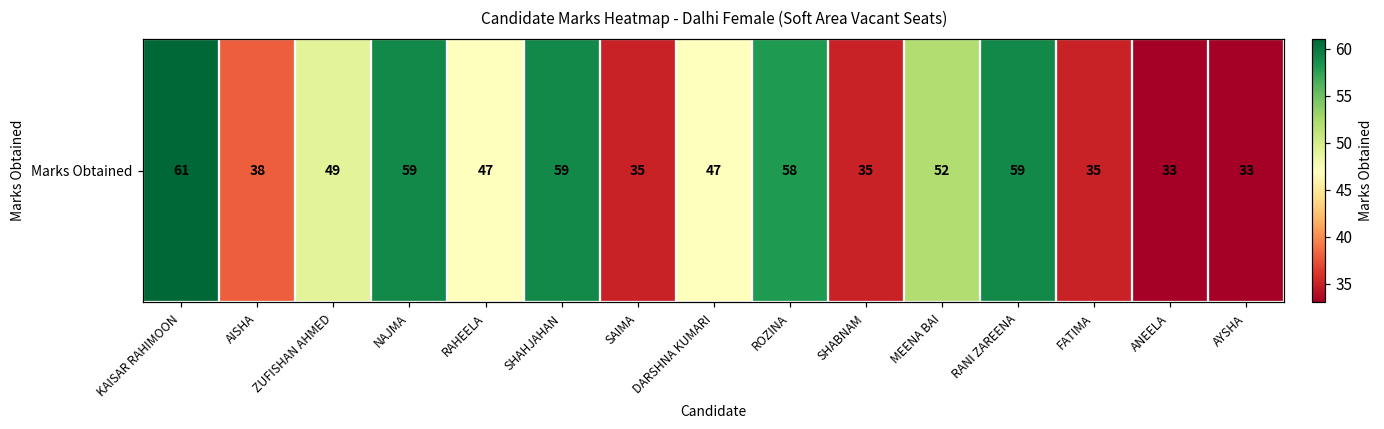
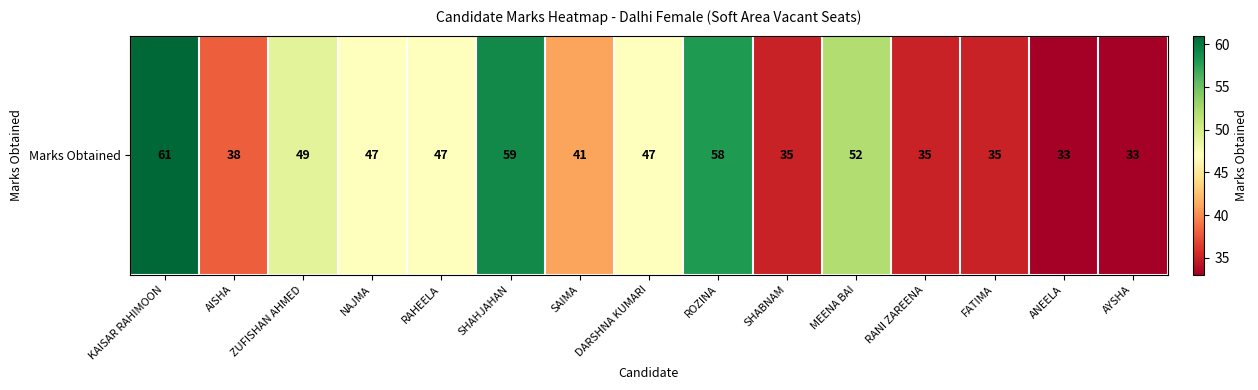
Marks Obtained, NAJMA: 59 -> 47
Marks Obtained, SAIMA: 35 -> 41
Marks Obtained, RANI ZAREENA: 59 -> 35
